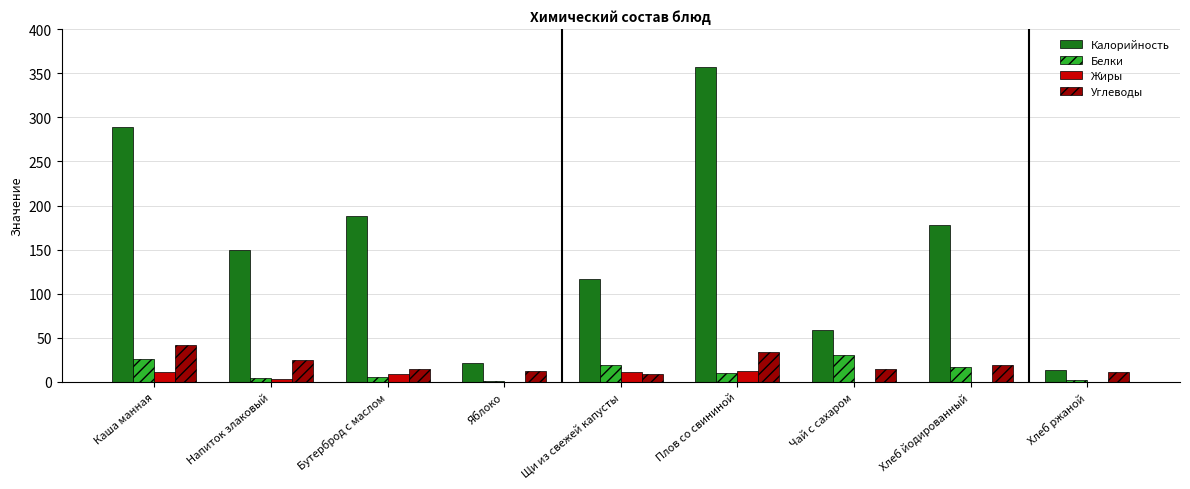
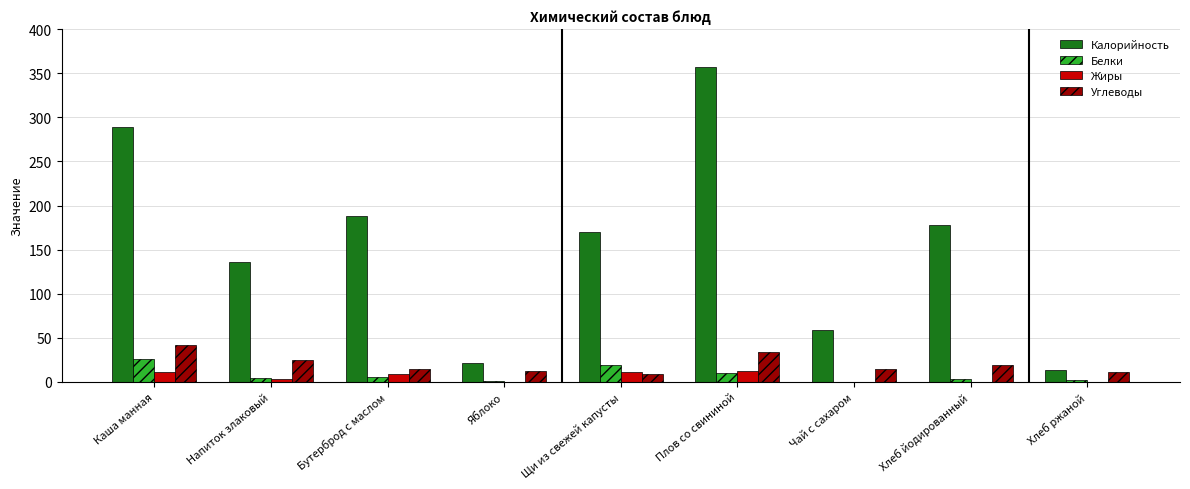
Калорийность, Напиток злаковый: 150 -> 140
Калорийность, Щи из свежей капусты: 120 -> 170
Белки, Чай с сахаром: 30 -> 0
Белки, Хлеб йодированный: 20 -> 0
